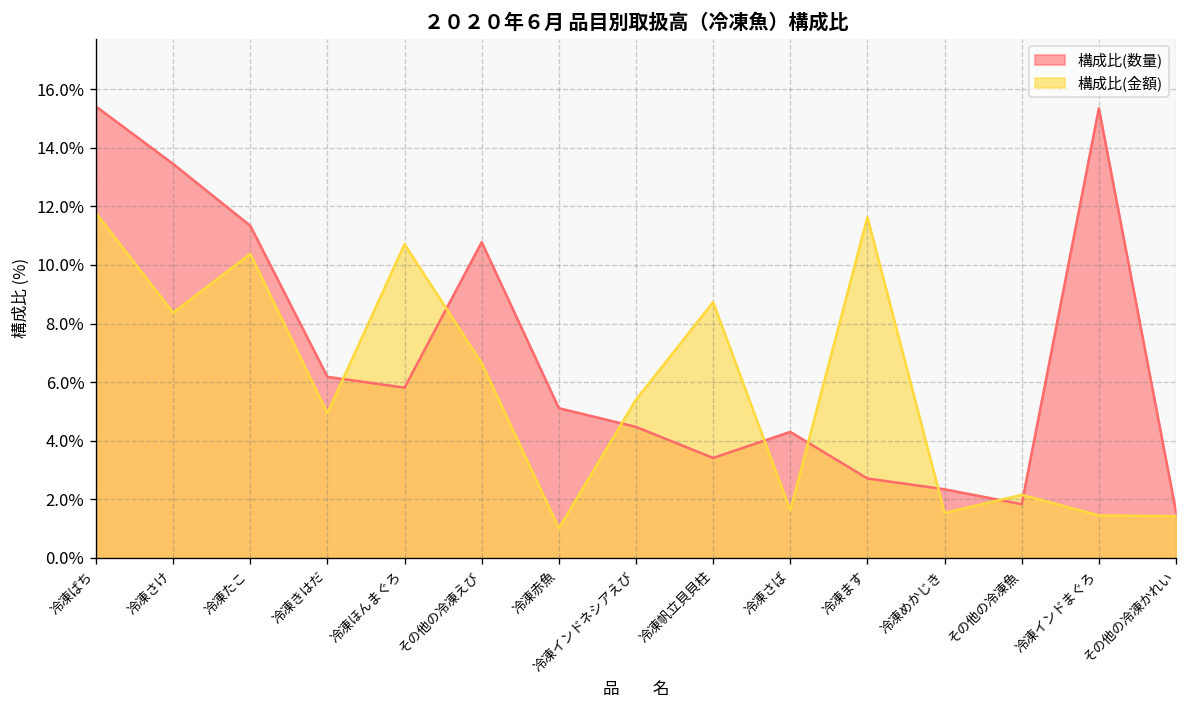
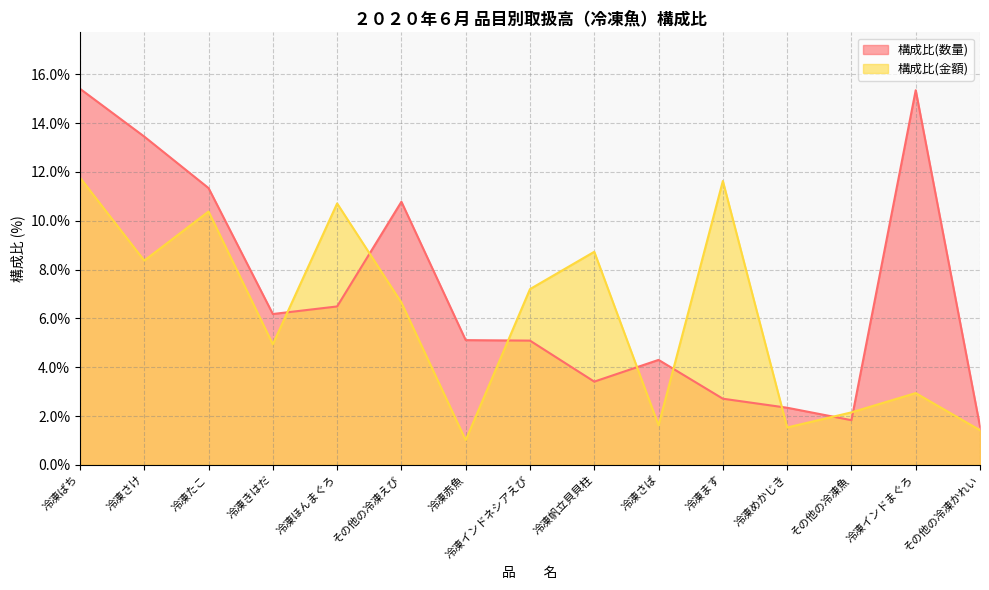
構成比(数量), 冷凍ほんまぐろ: 5.8% -> 6.5%
構成比(数量), 冷凍インドネシアえび: 4.5% -> 5.1%
構成比(金額), 冷凍インドネシアえび: 5.4% -> 7.2%
構成比(金額), 冷凍インドまぐろ: 1.5% -> 2.9%
